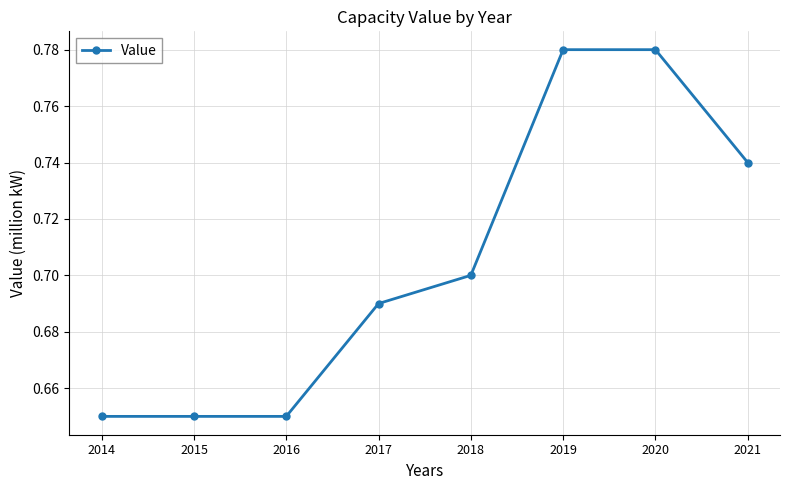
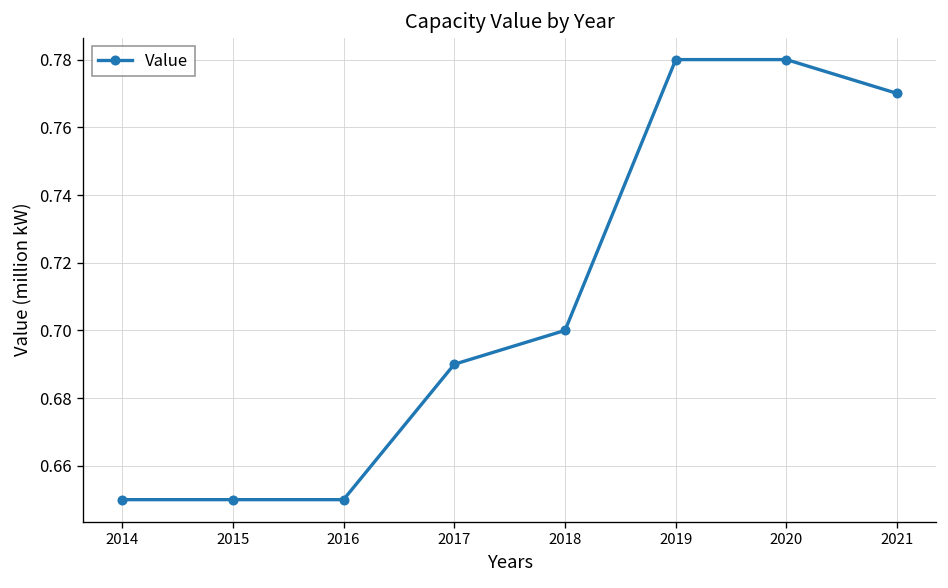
2021: 0.74 -> 0.77
